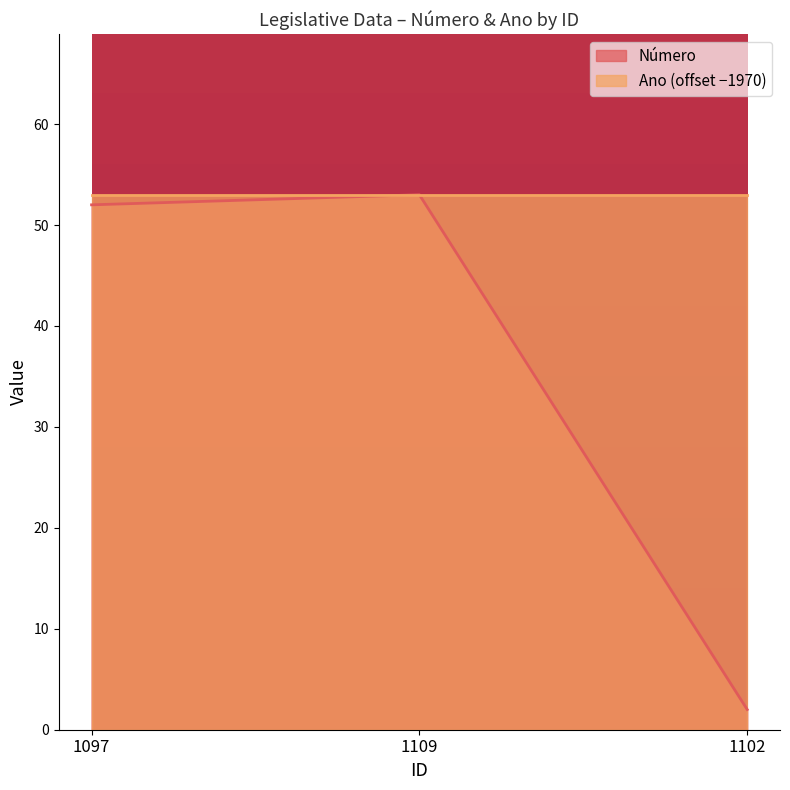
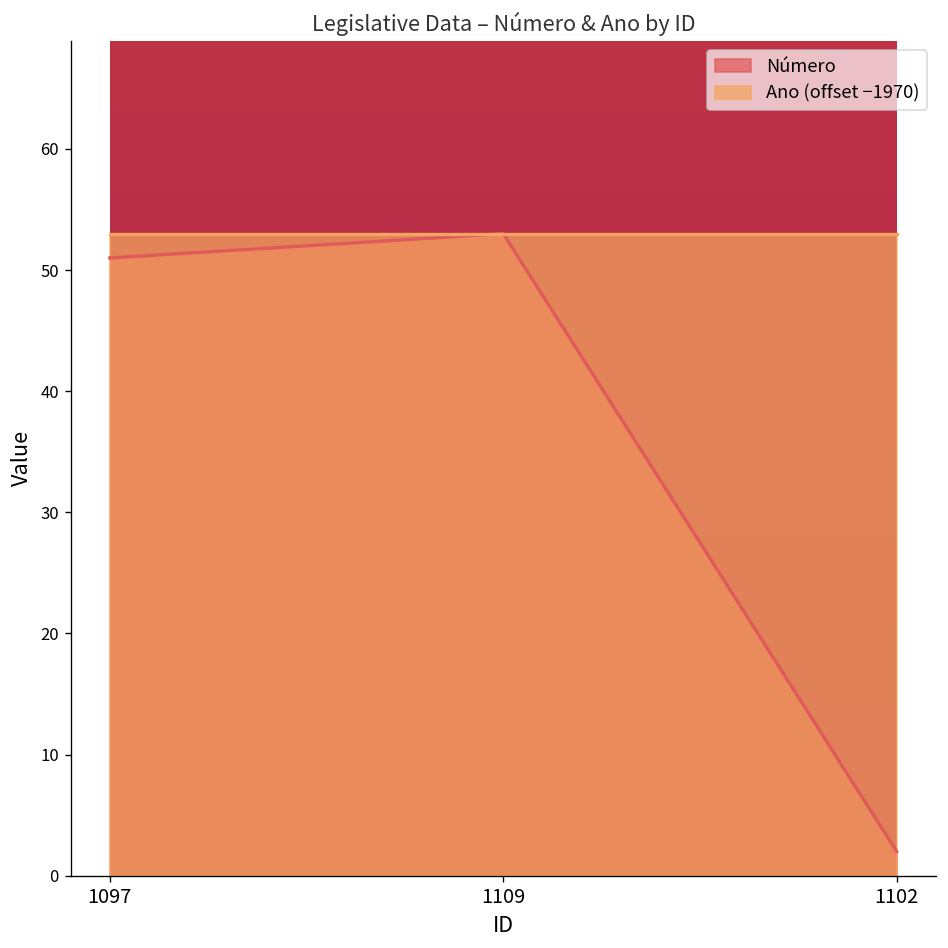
Número, 1097: 52 -> 51
